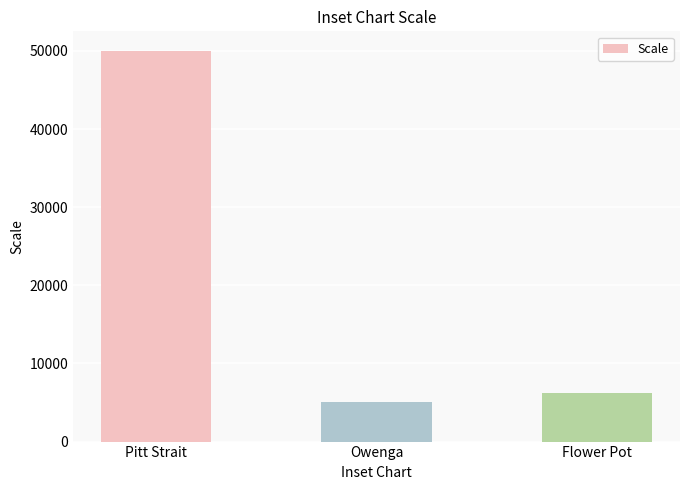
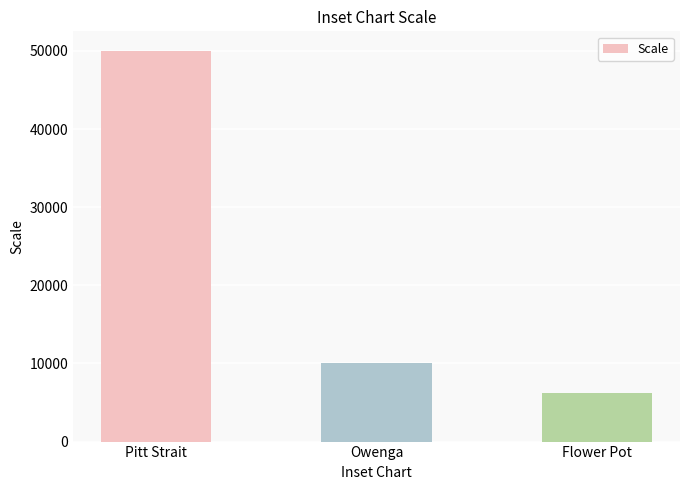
Owenga: 5000 -> 10000
